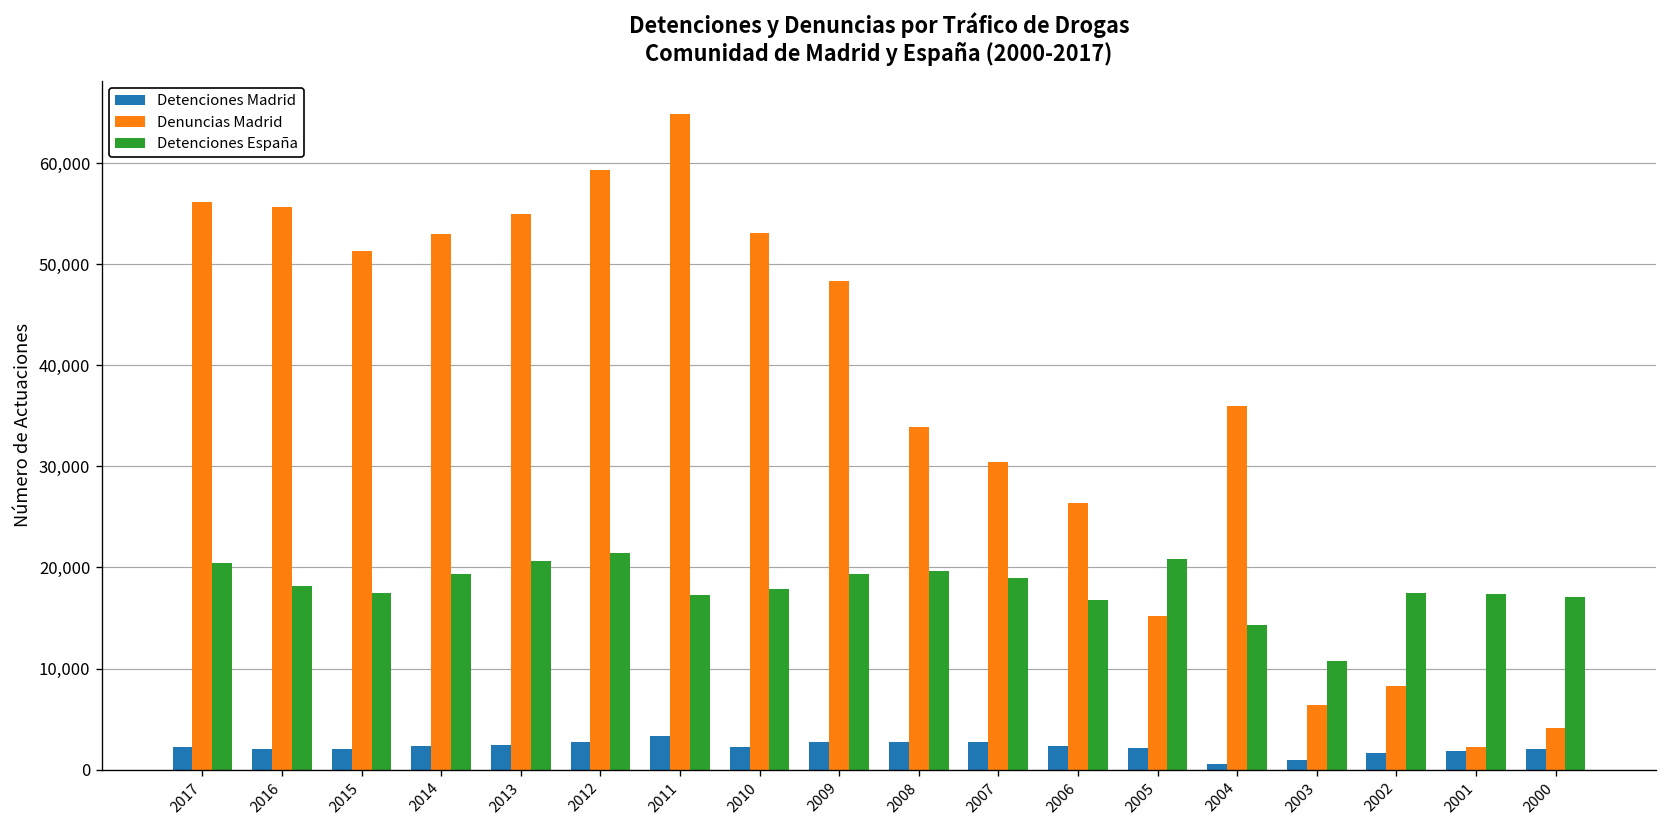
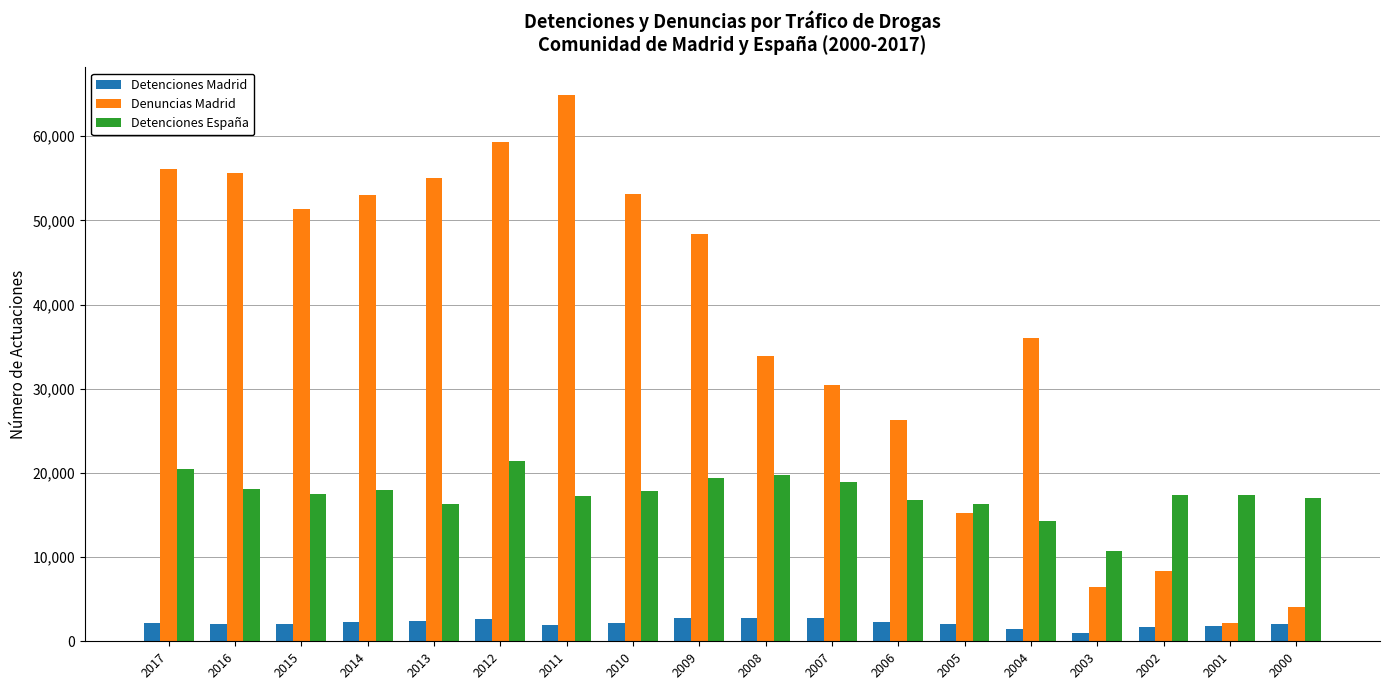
Detenciones España, 2014: 19,000 -> 18,000
Detenciones España, 2013: 21,000 -> 16,000
Detenciones Madrid, 2011: 3,000 -> 2,000
Detenciones España, 2005: 21,000 -> 16,000
Detenciones Madrid, 2004: 1,000 -> 2,000
